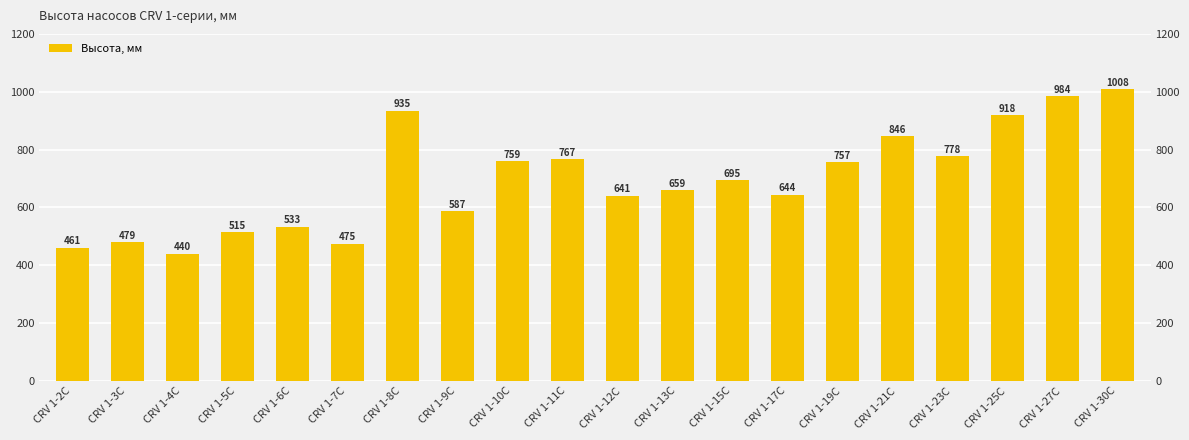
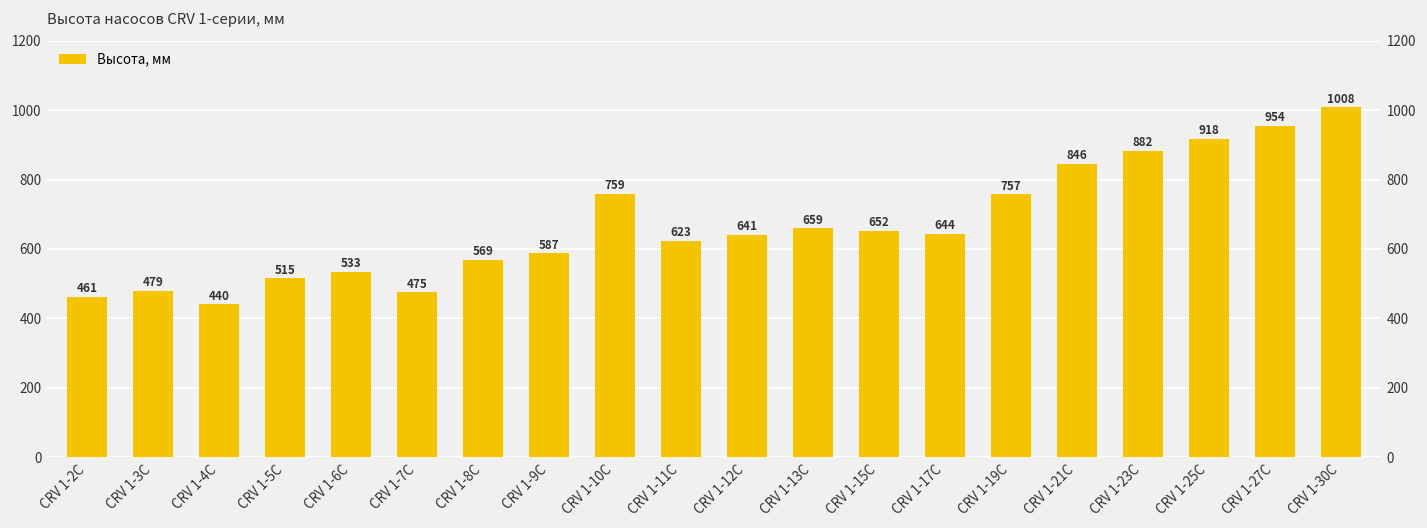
CRV 1-8C: 935 -> 569
CRV 1-11C: 767 -> 623
CRV 1-15C: 695 -> 652
CRV 1-23C: 778 -> 882
CRV 1-27C: 984 -> 954
